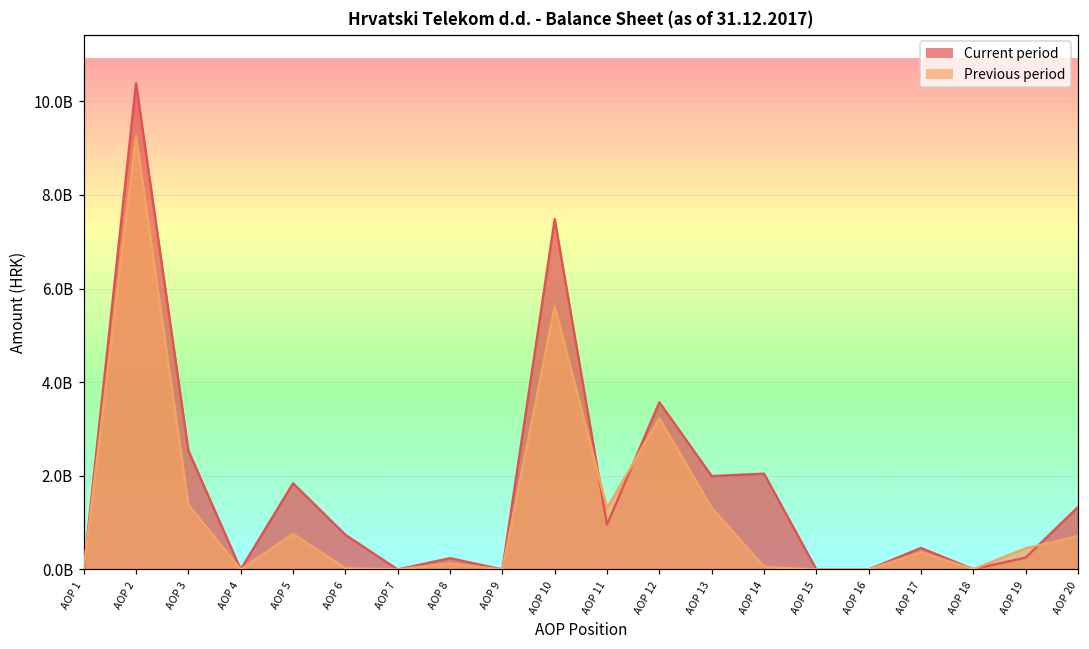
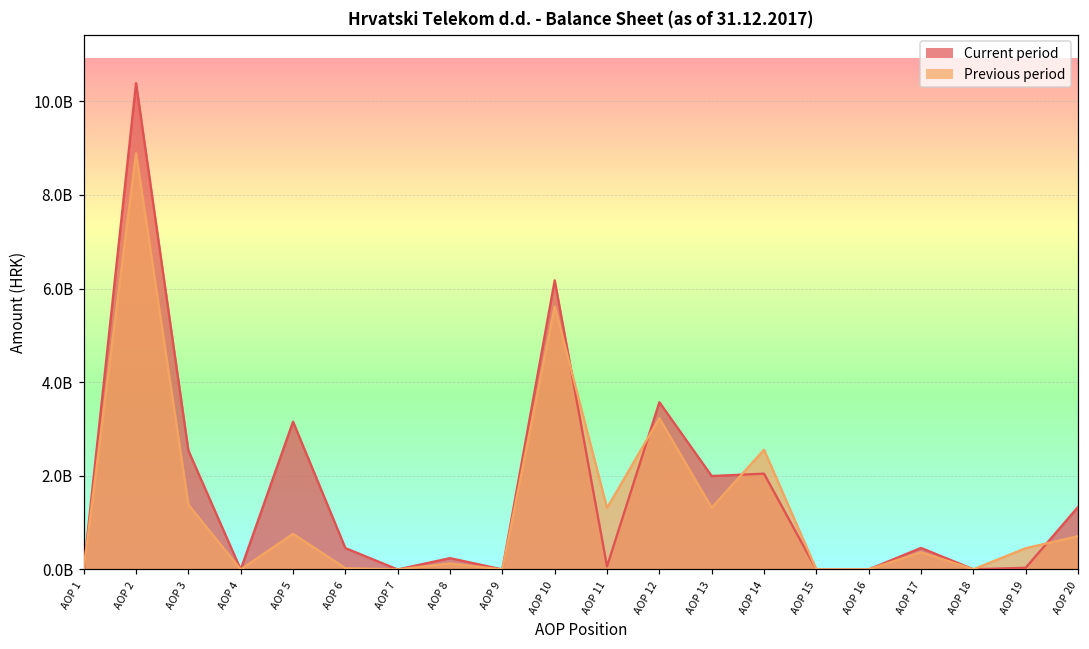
Previous period, AOP 2: 9300000000 -> 8900000000
Current period, AOP 5: 1800000000 -> 3200000000
Current period, AOP 6: 700000000 -> 500000000
Current period, AOP 10: 7500000000 -> 6200000000
Current period, AOP 11: 1000000000 -> 100000000
Previous period, AOP 14: 100000000 -> 2600000000
Current period, AOP 19: 300000000 -> 0
